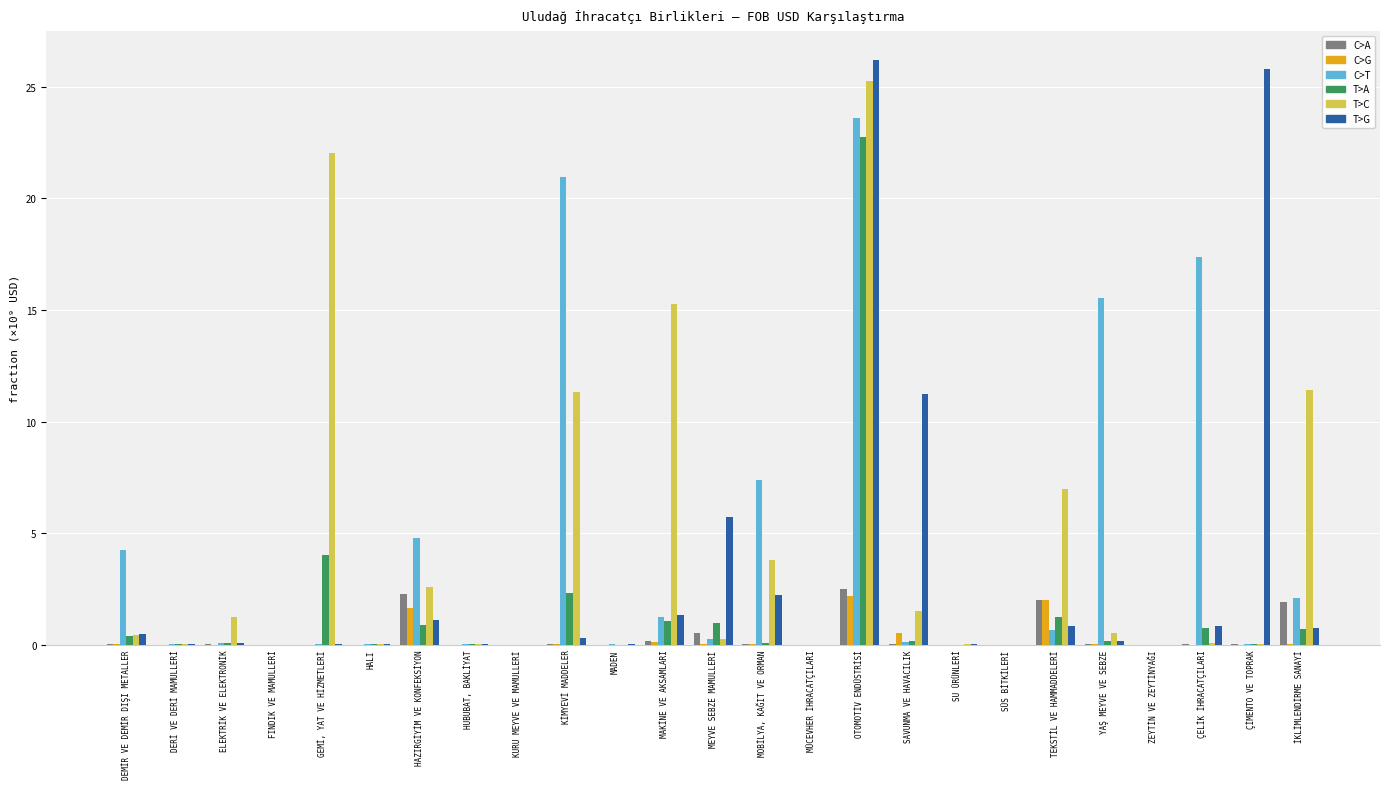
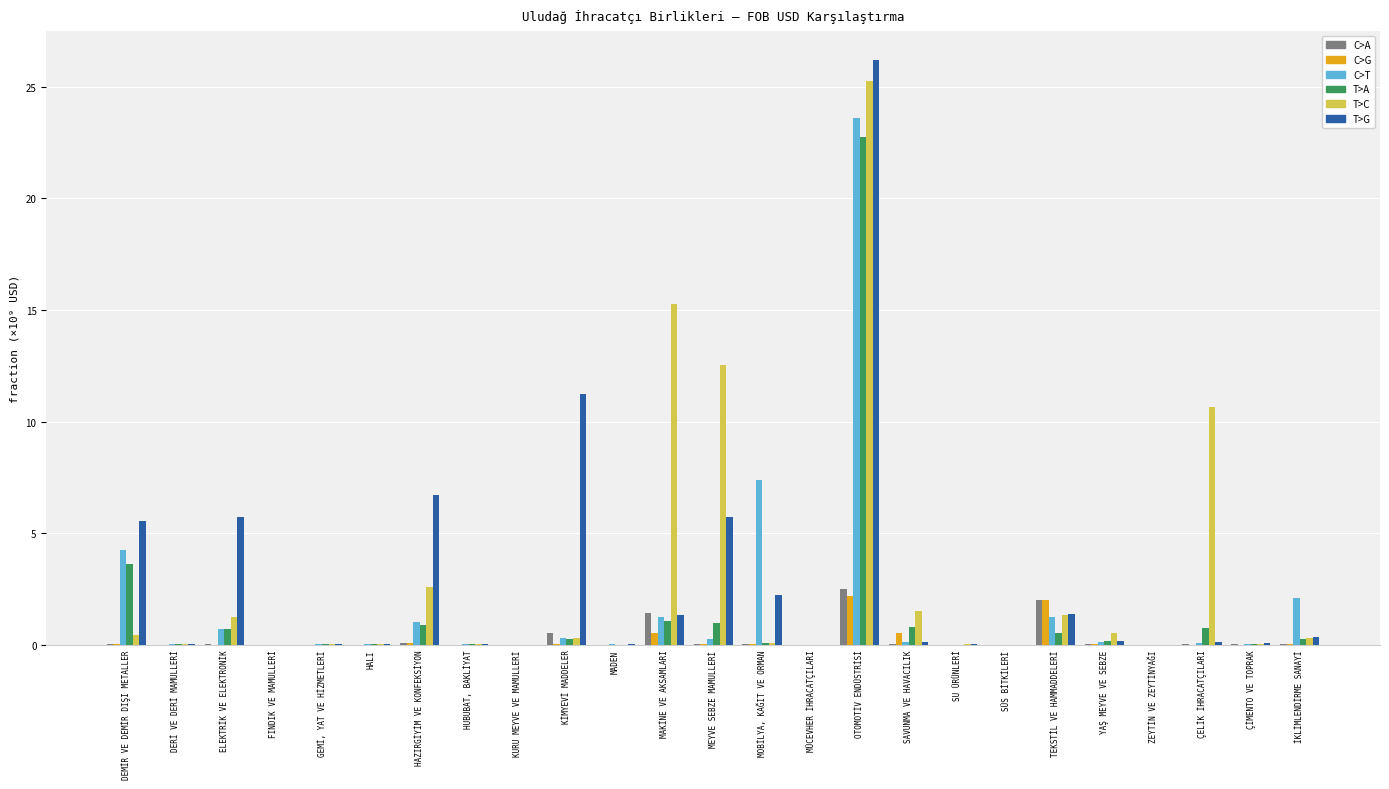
T>A, DEMİR VE DEMİR DIŞI METALLER: 0.4 -> 3.6
T>G, DEMİR VE DEMİR DIŞI METALLER: 0.5 -> 5.5
C>T, ELEKTRİK VE ELEKTRONİK: 0.1 -> 0.7
T>A, ELEKTRİK VE ELEKTRONİK: 0.1 -> 0.7
T>G, ELEKTRİK VE ELEKTRONİK: 0.1 -> 5.7
T>A, GEMİ, YAT VE HİZMETLERİ: 4.0 -> 0.0
T>C, GEMİ, YAT VE HİZMETLERİ: 22.0 -> 0.0
C>A, HAZIRGİYİM VE KONFEKSİYON: 2.3 -> 0.1
C>G, HAZIRGİYİM VE KONFEKSİYON: 1.6 -> 0.1
C>T, HAZIRGİYİM VE KONFEKSİYON: 4.8 -> 1.0
T>G, HAZIRGİYİM VE KONFEKSİYON: 1.1 -> 6.7
C>A, KİMYEVİ MADDELER: 0.0 -> 0.5
C>T, KİMYEVİ MADDELER: 21.0 -> 0.3
T>A, KİMYEVİ MADDELER: 2.3 -> 0.3
T>C, KİMYEVİ MADDELER: 11.3 -> 0.3
T>G, KİMYEVİ MADDELER: 0.3 -> 11.3
C>A, MAKİNE VE AKSAMLARI: 0.2 -> 1.4
C>G, MAKİNE VE AKSAMLARI: 0.1 -> 0.5
C>A, MEYVE SEBZE MAMULLERİ: 0.5 -> 0.0
T>C, MEYVE SEBZE MAMULLERİ: 0.2 -> 12.5
T>C, MOBİLYA, KAĞIT VE ORMAN: 3.8 -> 0.1
T>A, SAVUNMA VE HAVACILIK: 0.2 -> 0.8
T>G, SAVUNMA VE HAVACILIK: 11.2 -> 0.1
C>T, TEKSTİL VE HAMMADDELERİ: 0.7 -> 1.2
T>A, TEKSTİL VE HAMMADDELERİ: 1.2 -> 0.5
T>C, TEKSTİL VE HAMMADDELERİ: 7.0 -> 1.3
T>G, TEKSTİL VE HAMMADDELERİ: 0.8 -> 1.4
C>T, YAŞ MEYVE VE SEBZE: 15.5 -> 0.1
C>T, ÇELİK İHRACATÇILARI: 17.4 -> 0.1
T>C, ÇELİK İHRACATÇILARI: 0.1 -> 10.6
T>G, ÇELİK İHRACATÇILARI: 0.8 -> 0.1
T>G, ÇİMENTO VE TOPRAK: 25.8 -> 0.1
C>A, İKLİMLENDİRME SANAYİ: 1.9 -> 0.0
T>A, İKLİMLENDİRME SANAYİ: 0.7 -> 0.3
T>C, İKLİMLENDİRME SANAYİ: 11.4 -> 0.3
T>G, İKLİMLENDİRME SANAYİ: 0.7 -> 0.3
